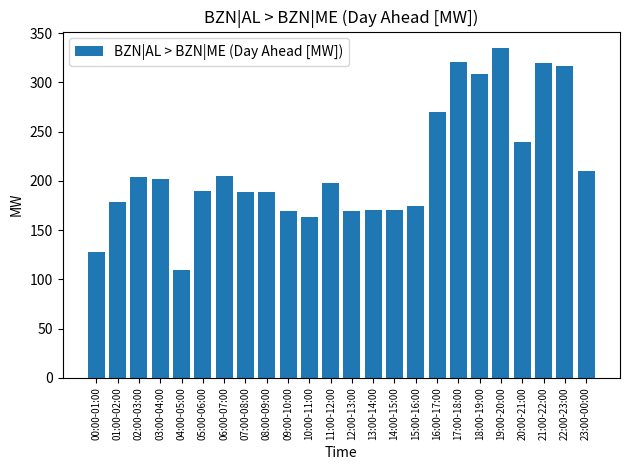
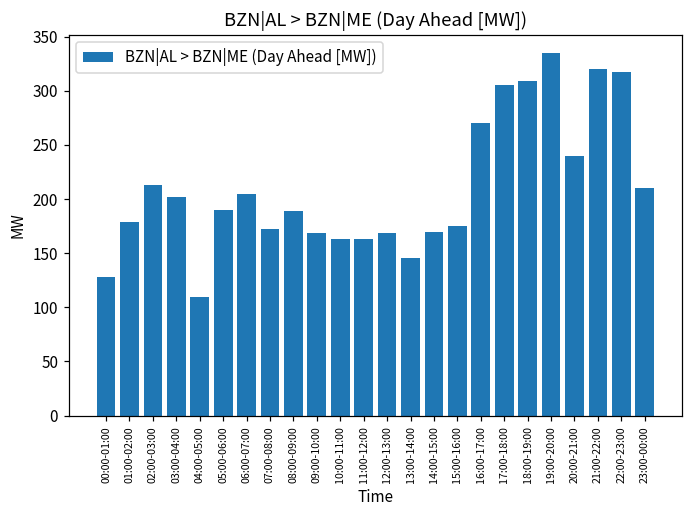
02:00-03:00: 200 -> 210
07:00-08:00: 190 -> 170
11:00-12:00: 200 -> 160
13:00-14:00: 170 -> 150
17:00-18:00: 320 -> 310
